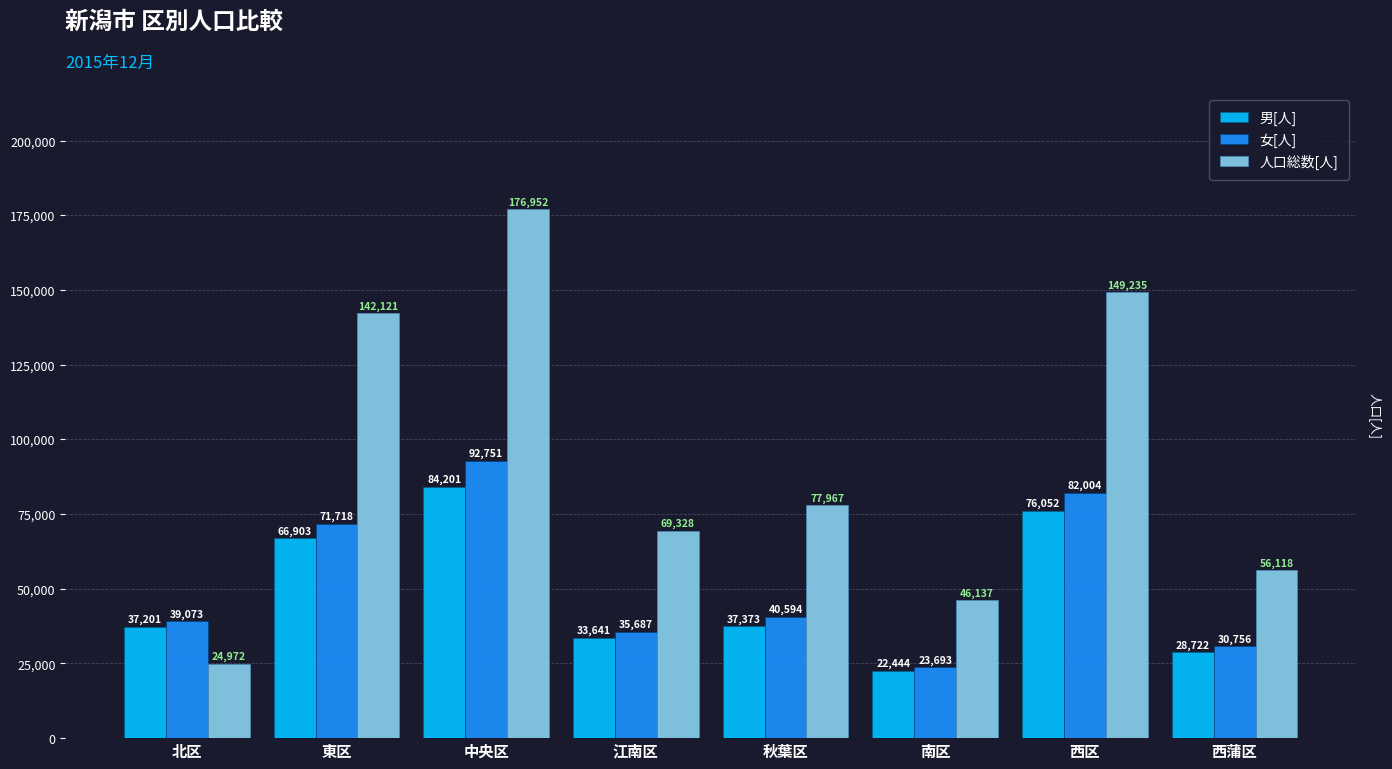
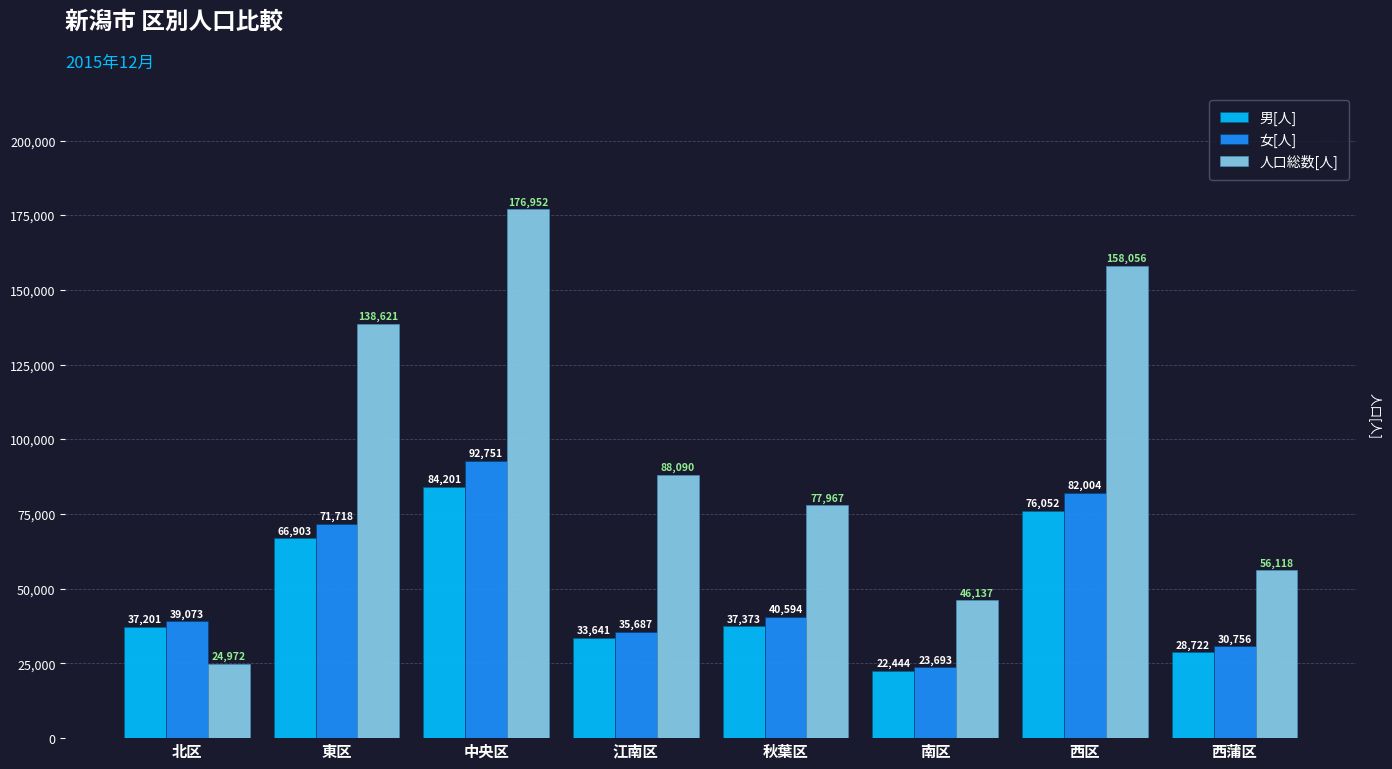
人口総数[人], 東区: 142,121 -> 138,621
人口総数[人], 江南区: 69,328 -> 88,090
人口総数[人], 西区: 149,235 -> 158,056
